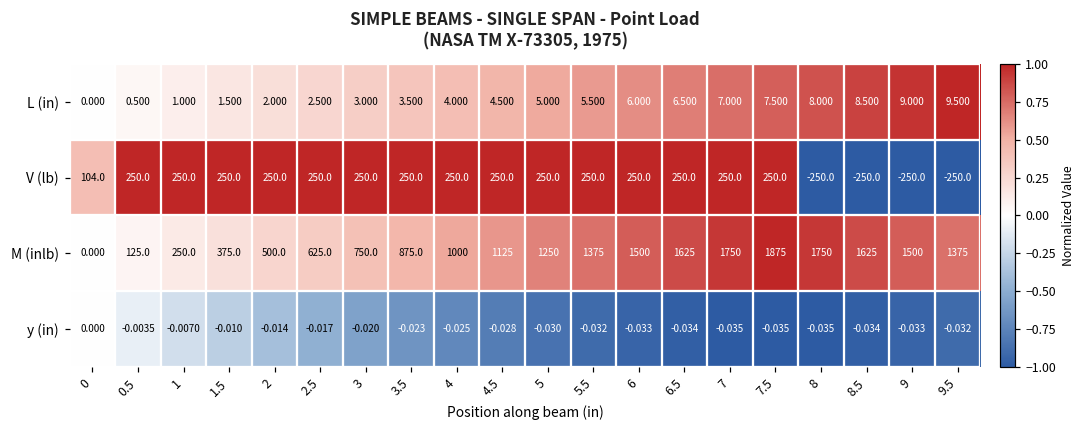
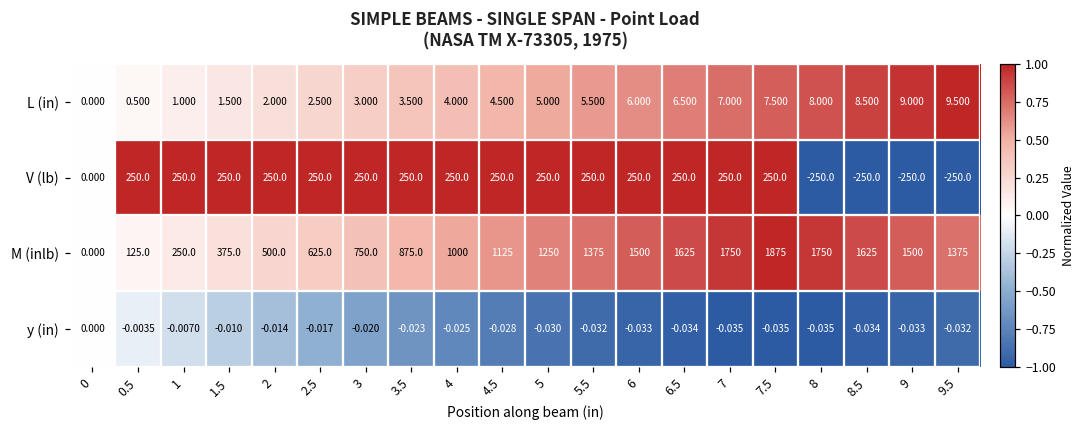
V (lb), 0: 104.0 -> 0.000
